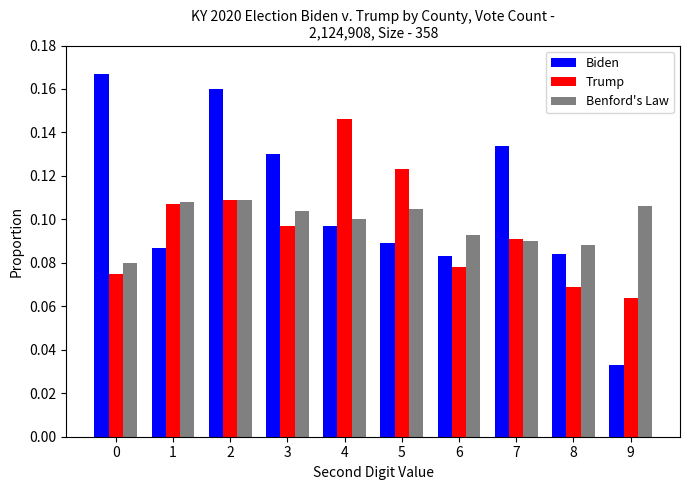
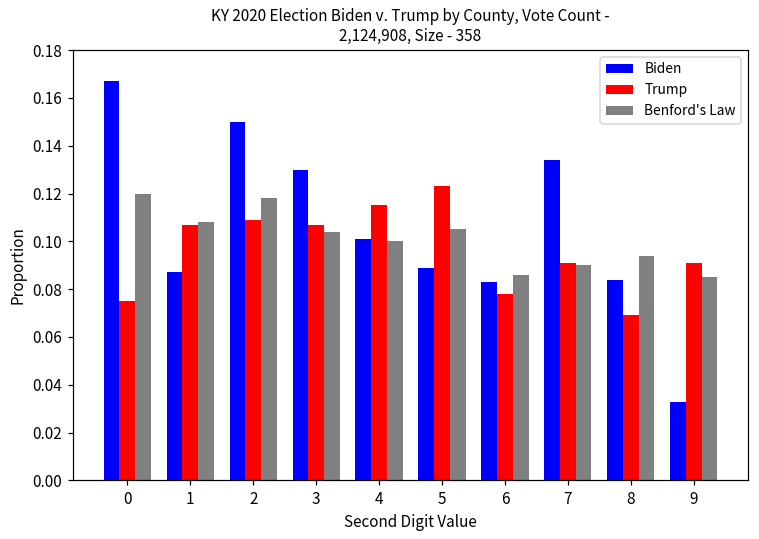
Benford's Law, 0: 0.08 -> 0.12
Biden, 2: 0.16 -> 0.15
Benford's Law, 2: 0.109 -> 0.118
Trump, 3: 0.097 -> 0.107
Biden, 4: 0.097 -> 0.101
Trump, 4: 0.146 -> 0.115
Benford's Law, 6: 0.093 -> 0.086
Benford's Law, 8: 0.088 -> 0.094
Trump, 9: 0.064 -> 0.091
Benford's Law, 9: 0.106 -> 0.085
